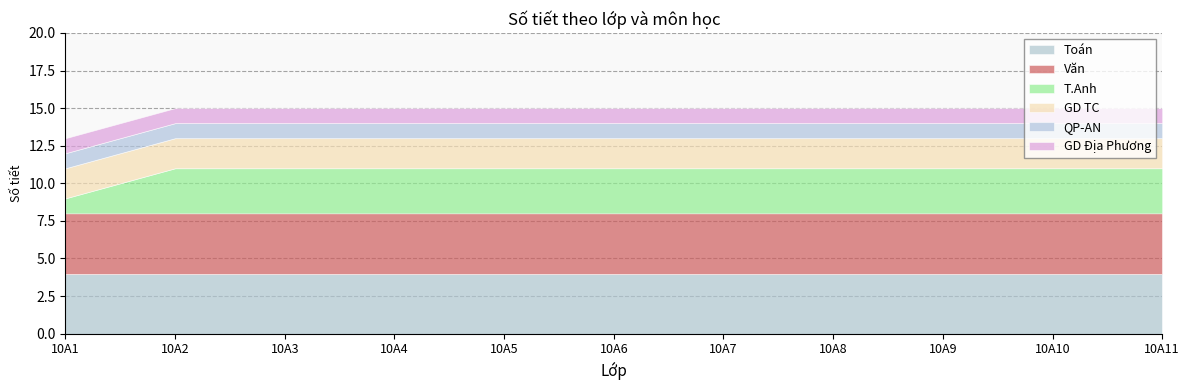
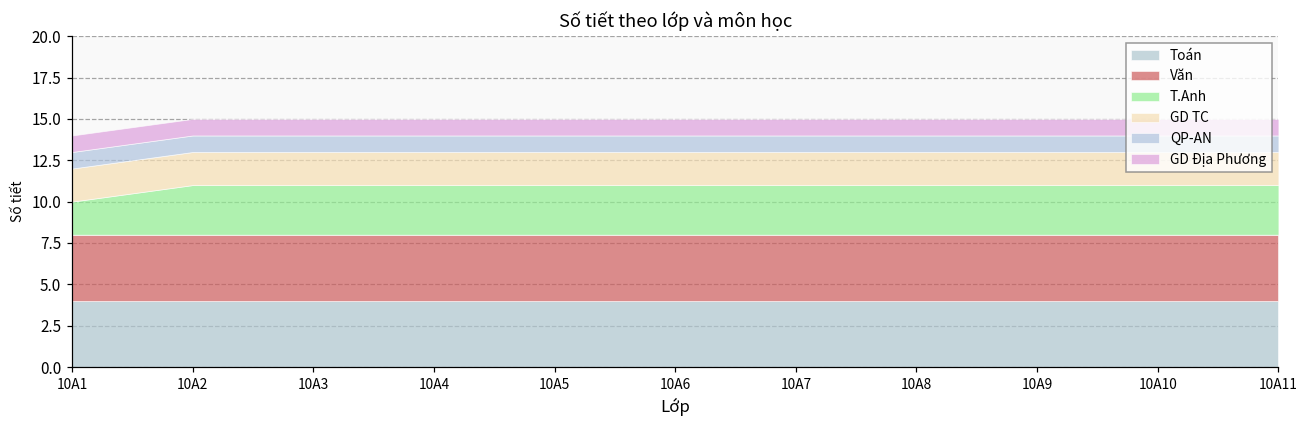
T.Anh, 10A1: 1 -> 2
